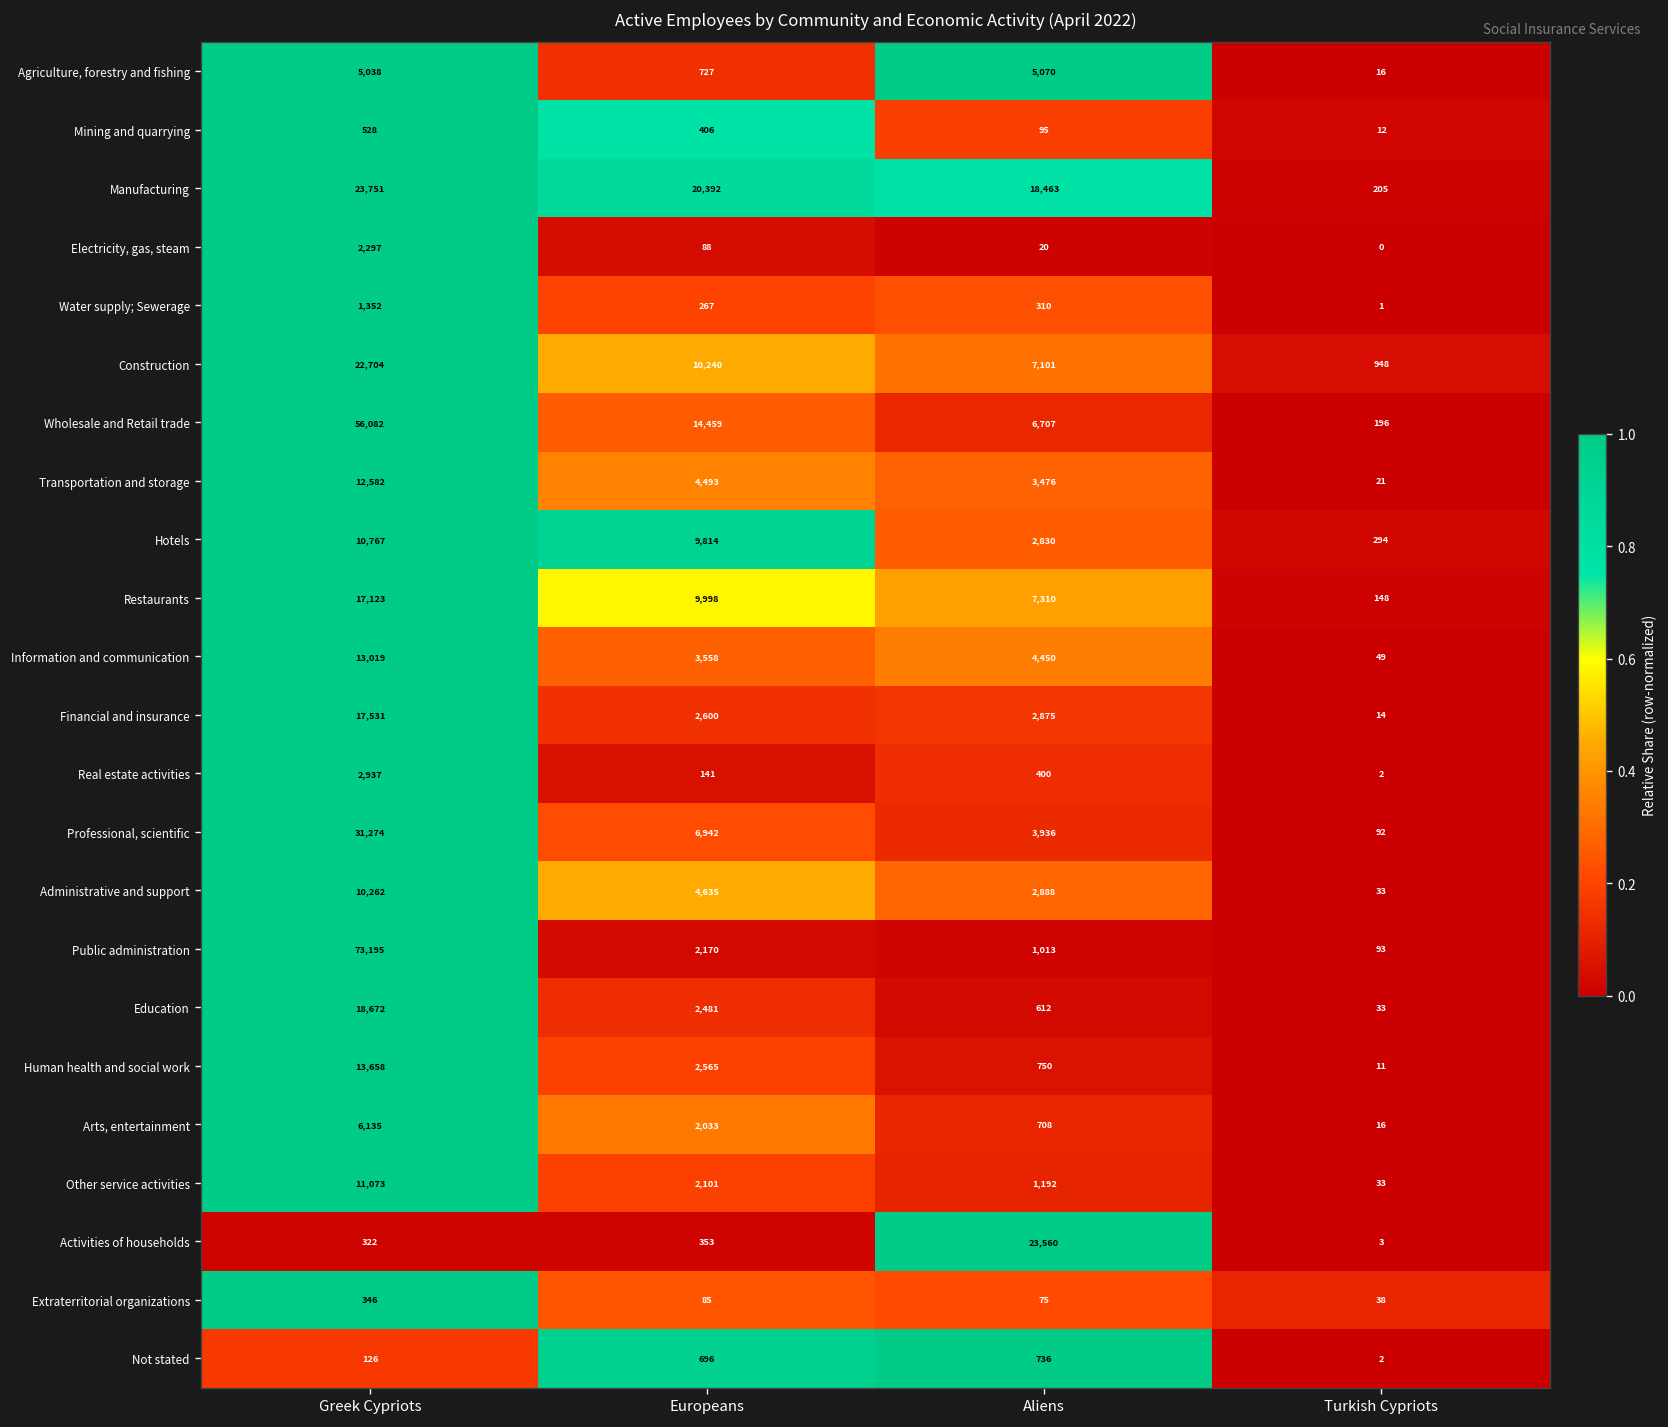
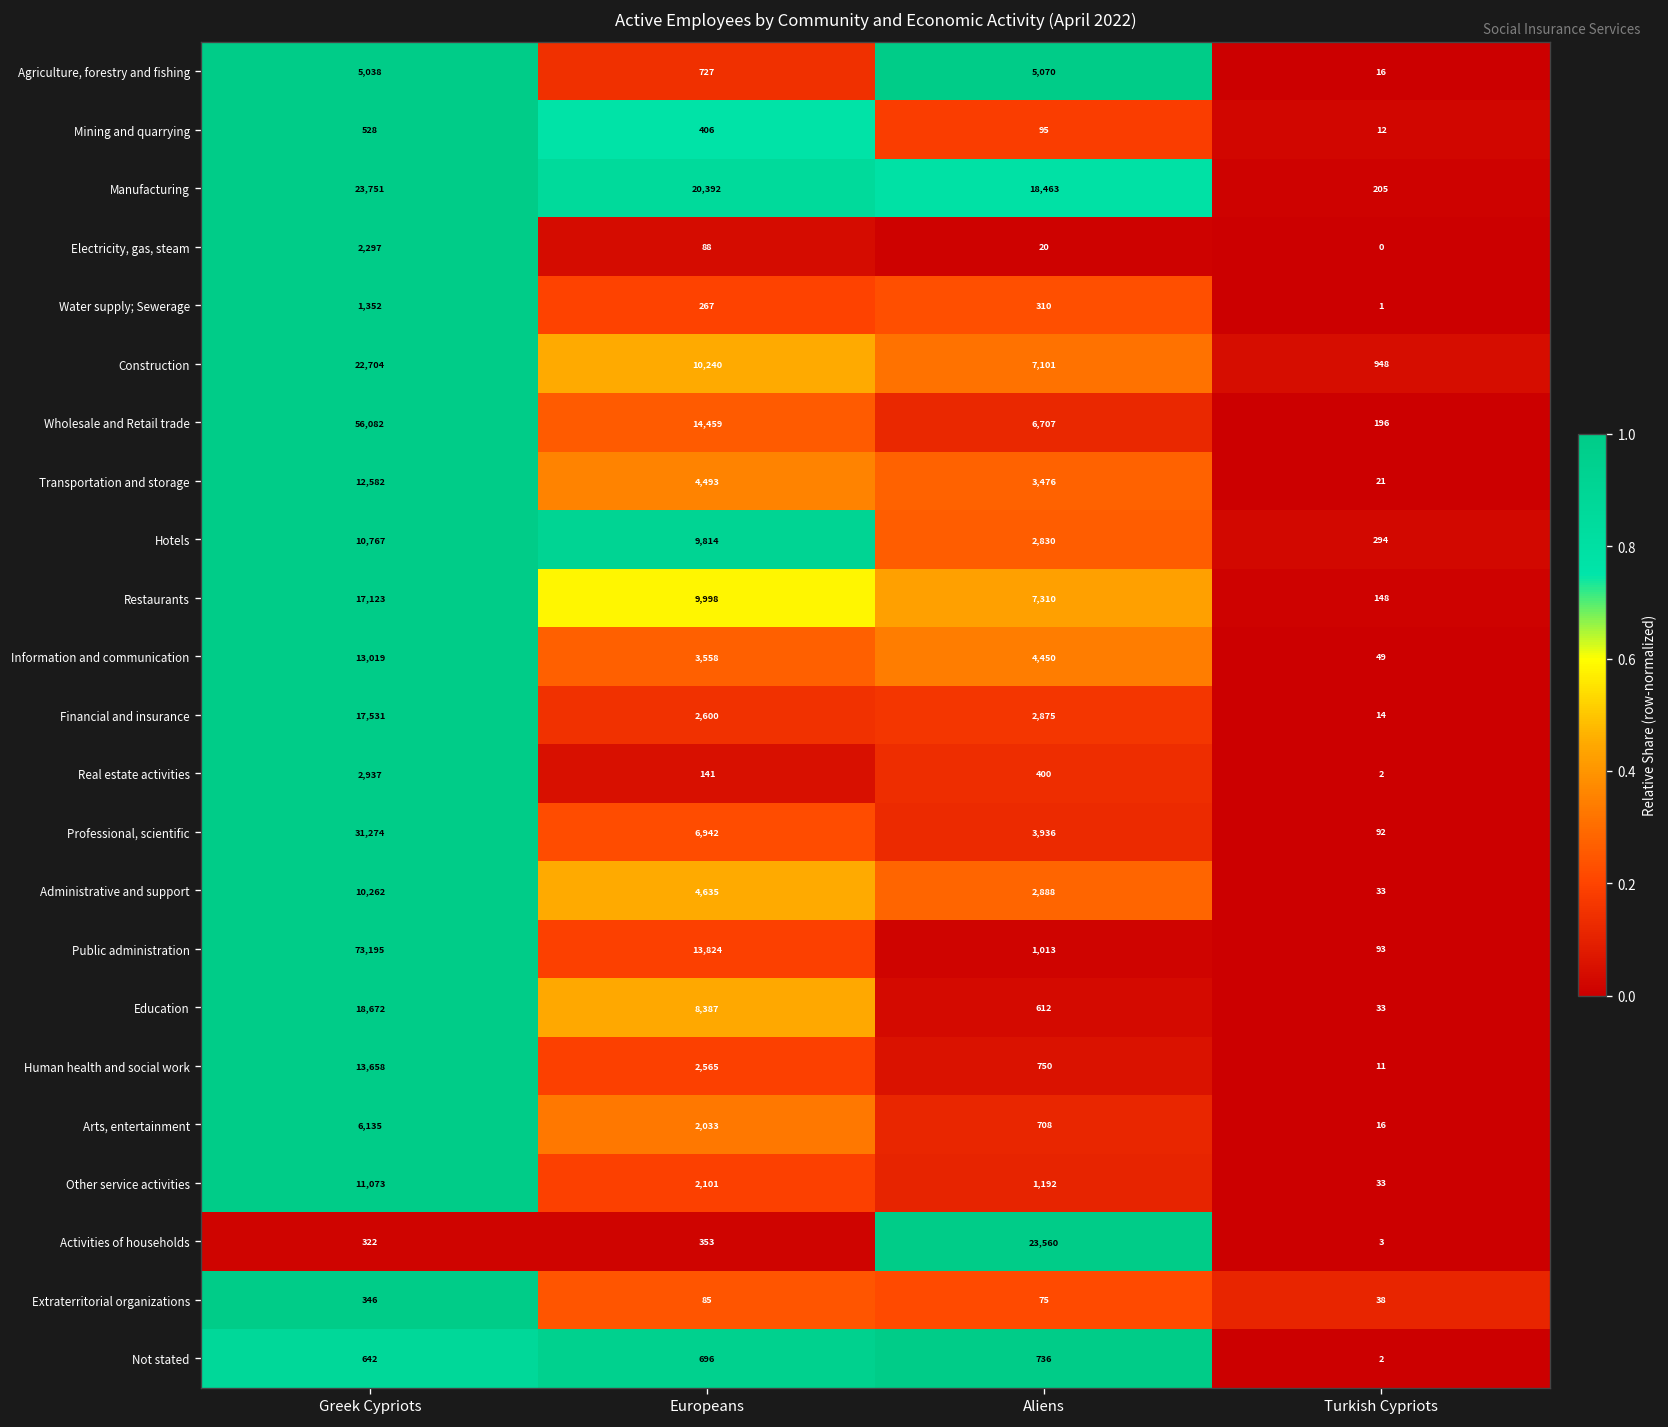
Public administration, Europeans: 2,170 -> 13,824
Education, Europeans: 2,481 -> 8,387
Not stated, Greek Cypriots: 126 -> 642
